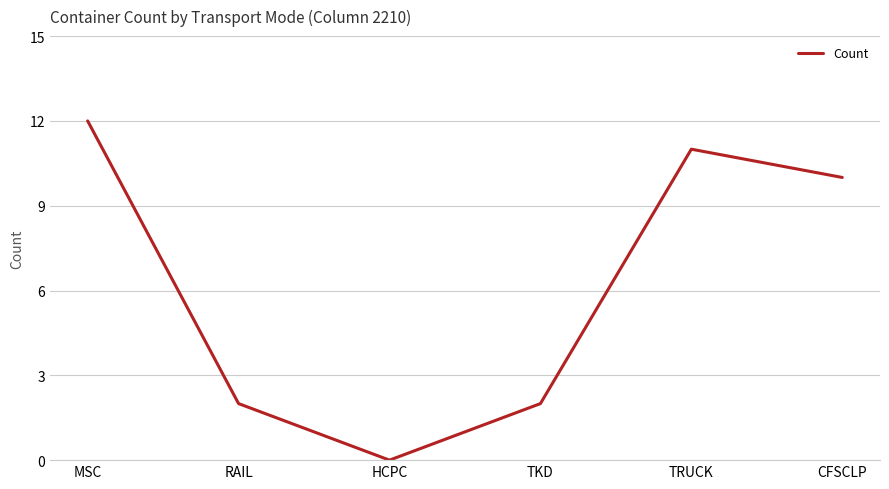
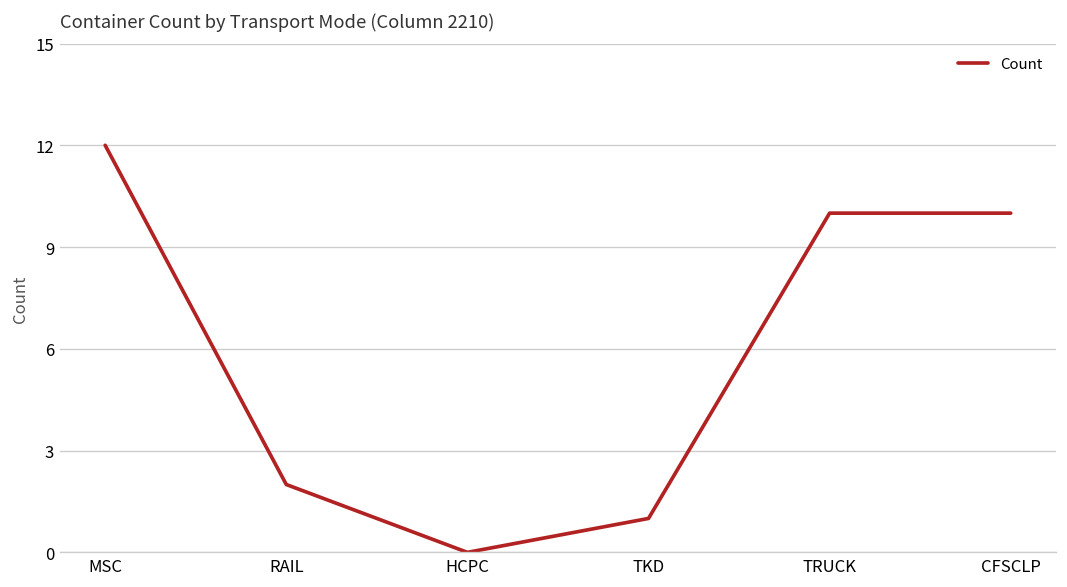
TKD: 2 -> 1
TRUCK: 11 -> 10
